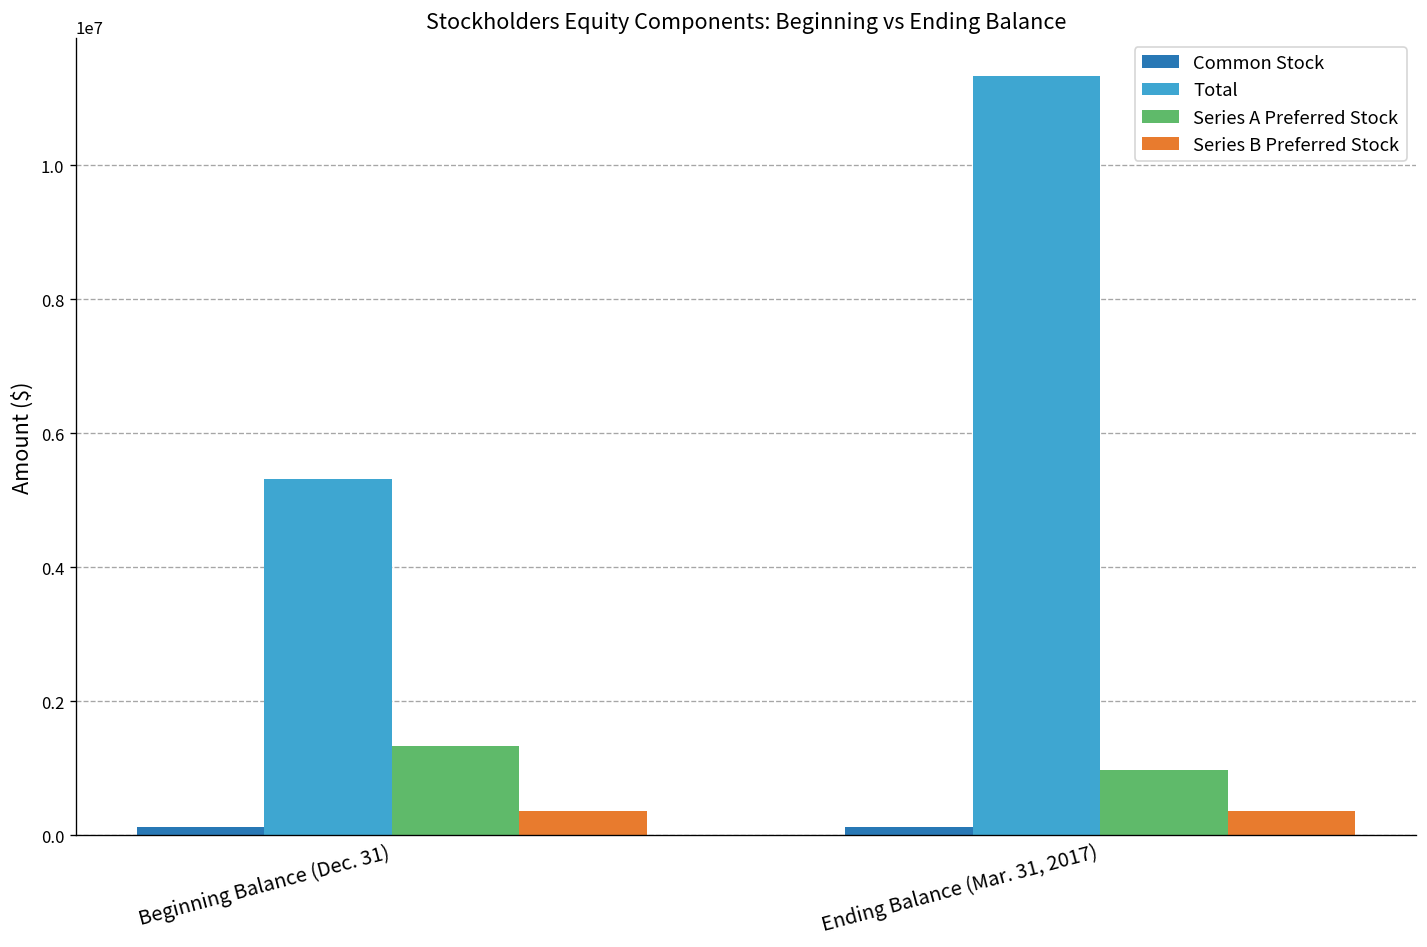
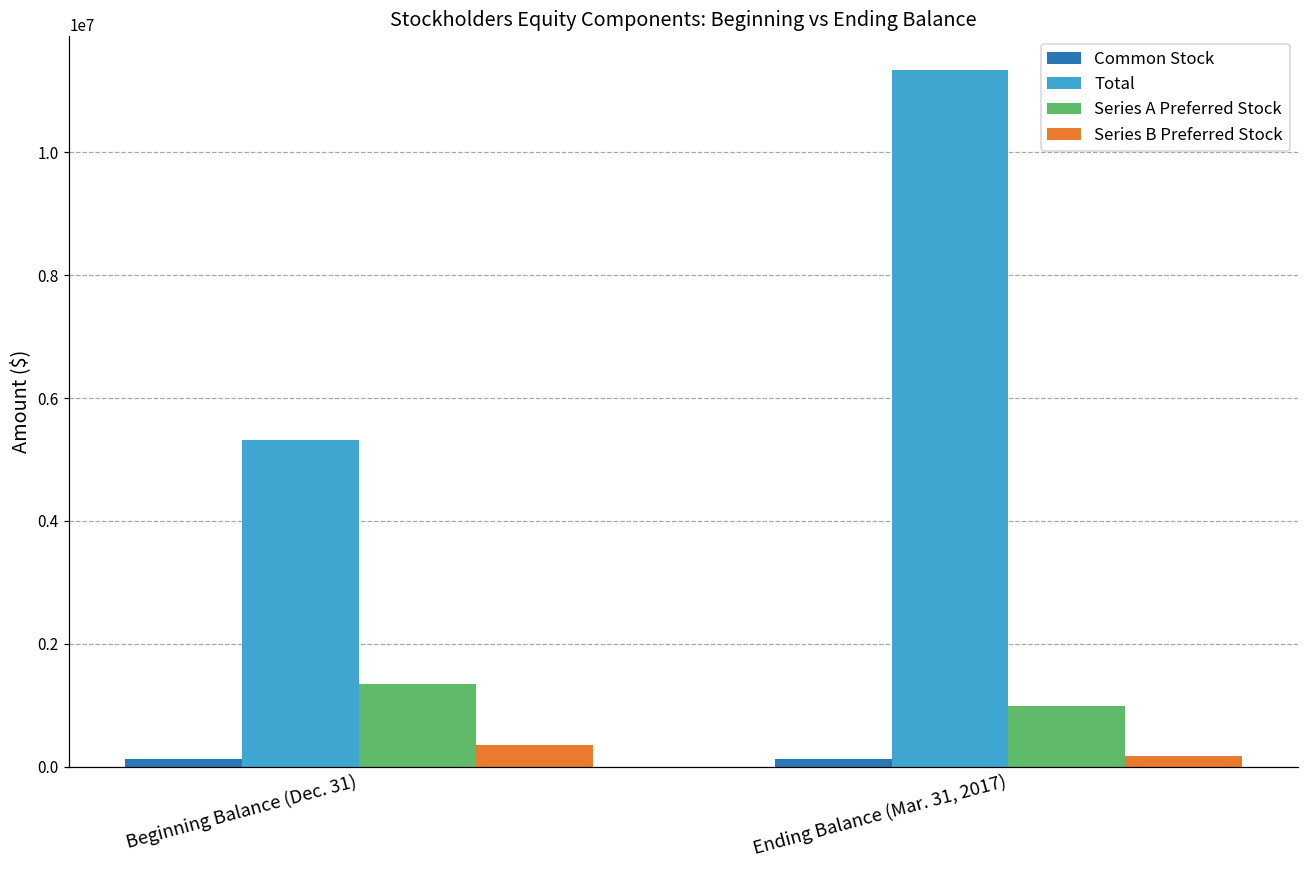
Series B Preferred Stock, Ending Balance (Mar. 31, 2017): 400000 -> 200000
